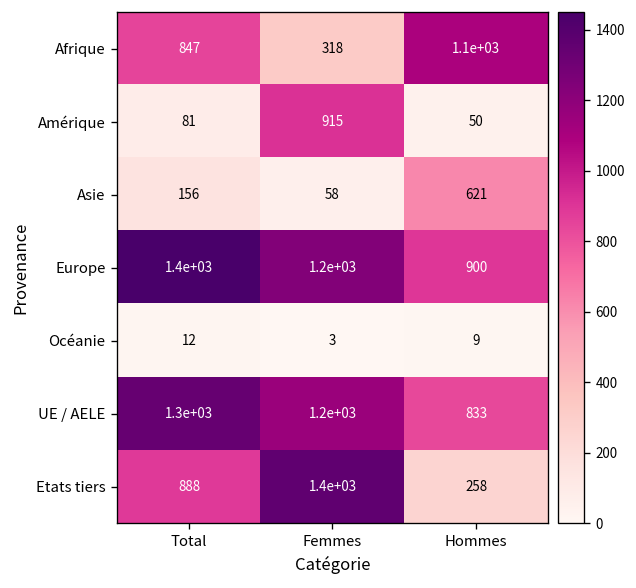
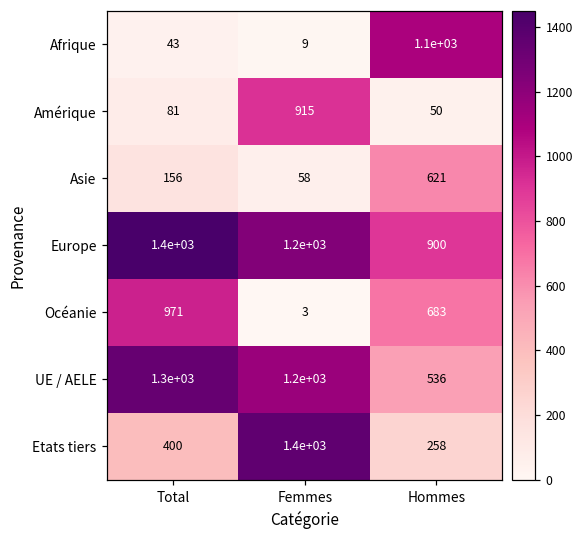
Afrique, Total: 847 -> 43
Afrique, Femmes: 318 -> 9
Océanie, Total: 12 -> 971
Océanie, Hommes: 9 -> 683
UE / AELE, Hommes: 833 -> 536
Etats tiers, Total: 888 -> 400
